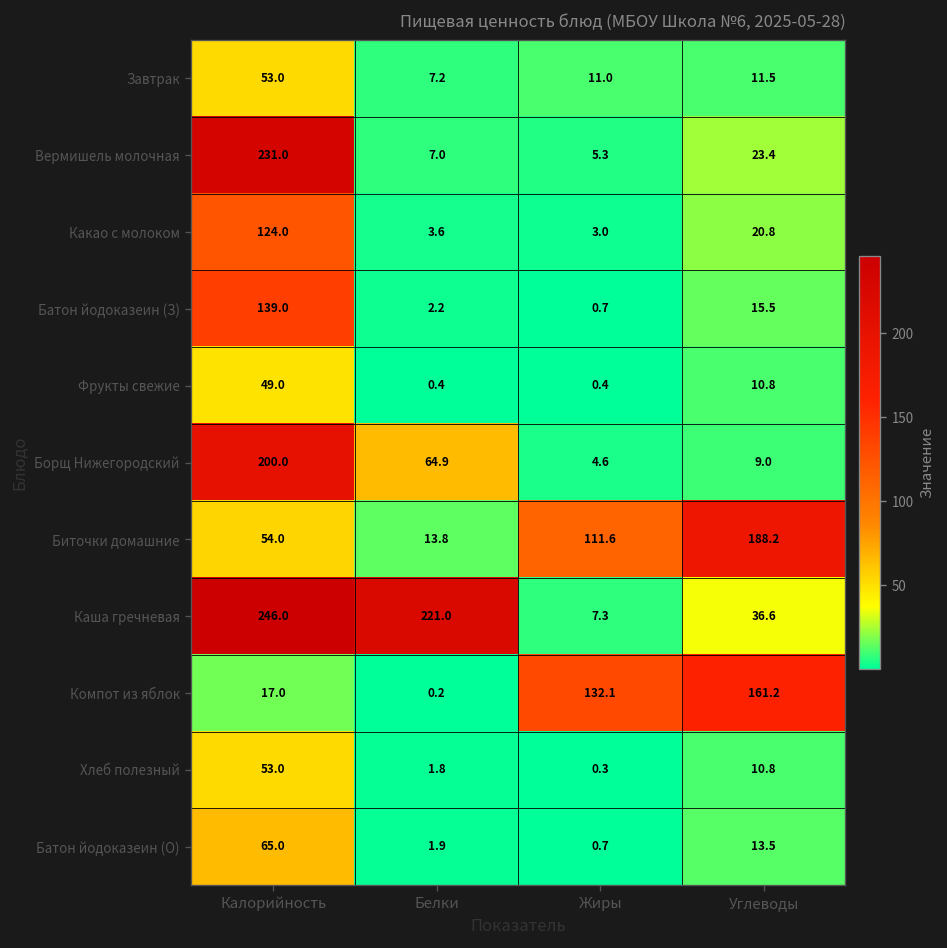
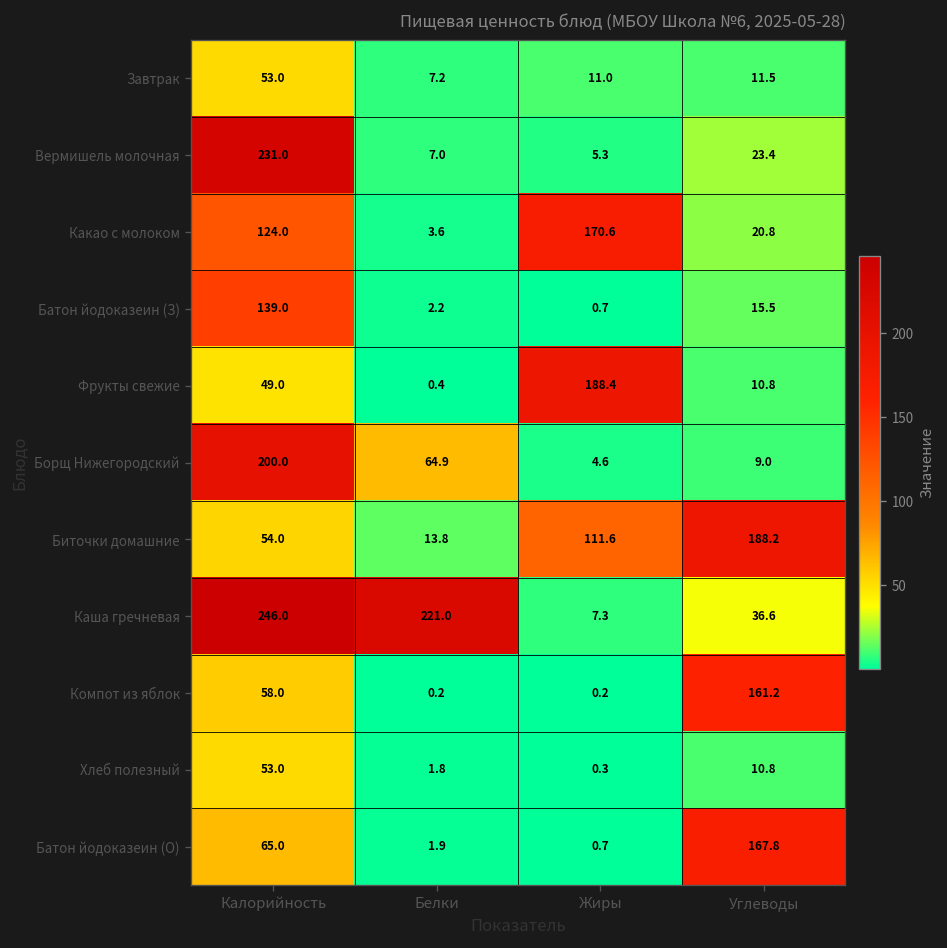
Какао с молоком, Жиры: 3.0 -> 170.6
Фрукты свежие, Жиры: 0.4 -> 188.4
Компот из яблок, Калорийность: 17.0 -> 58.0
Компот из яблок, Жиры: 132.1 -> 0.2
Батон йодоказеин (О), Углеводы: 13.5 -> 167.8
